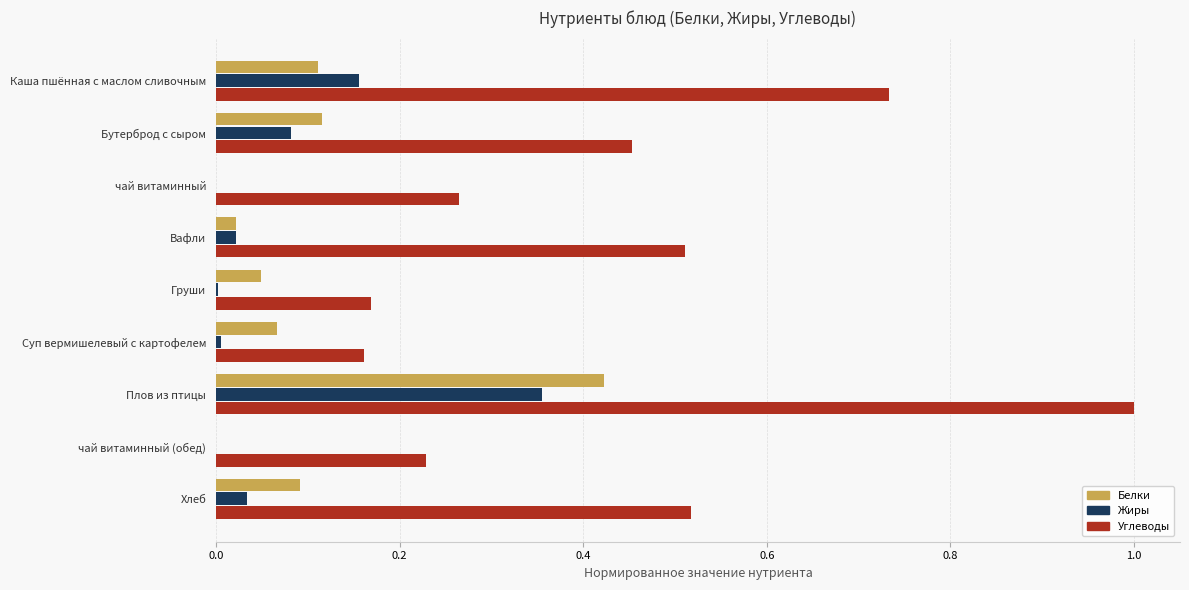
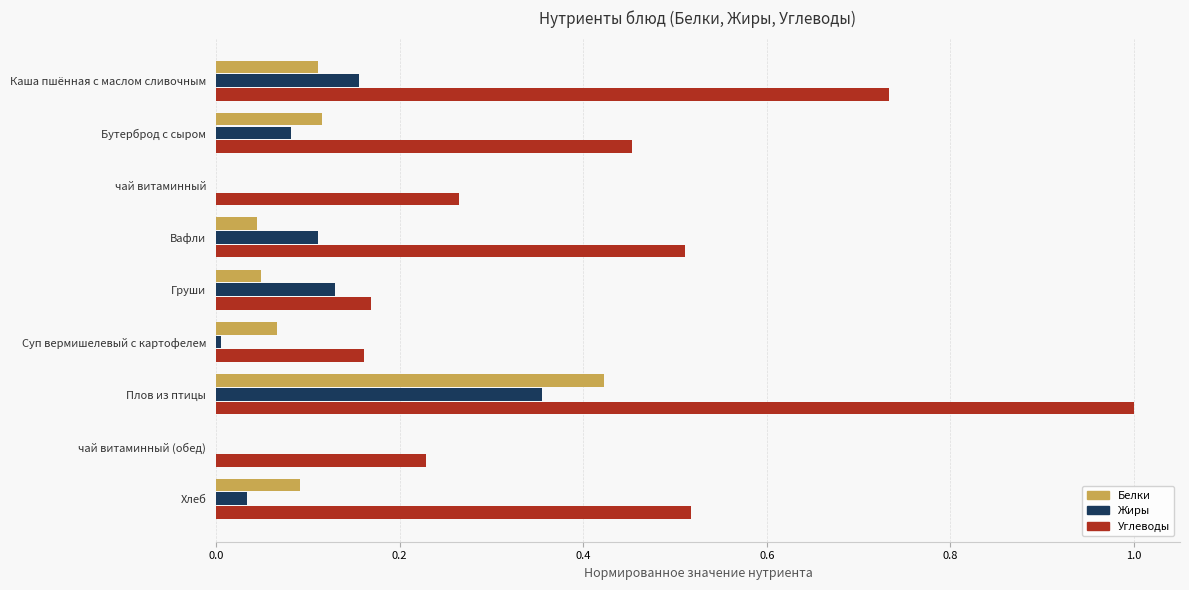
Белки, Вафли: 0.02 -> 0.04
Жиры, Вафли: 0.02 -> 0.11
Жиры, Груши: 0.00 -> 0.13
